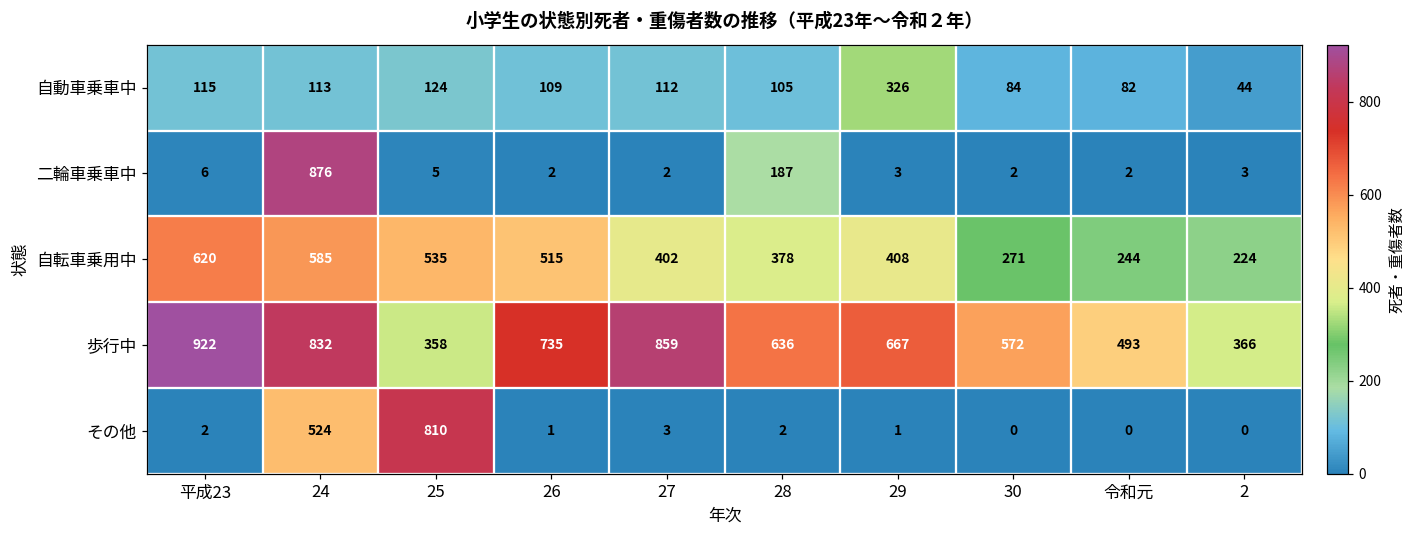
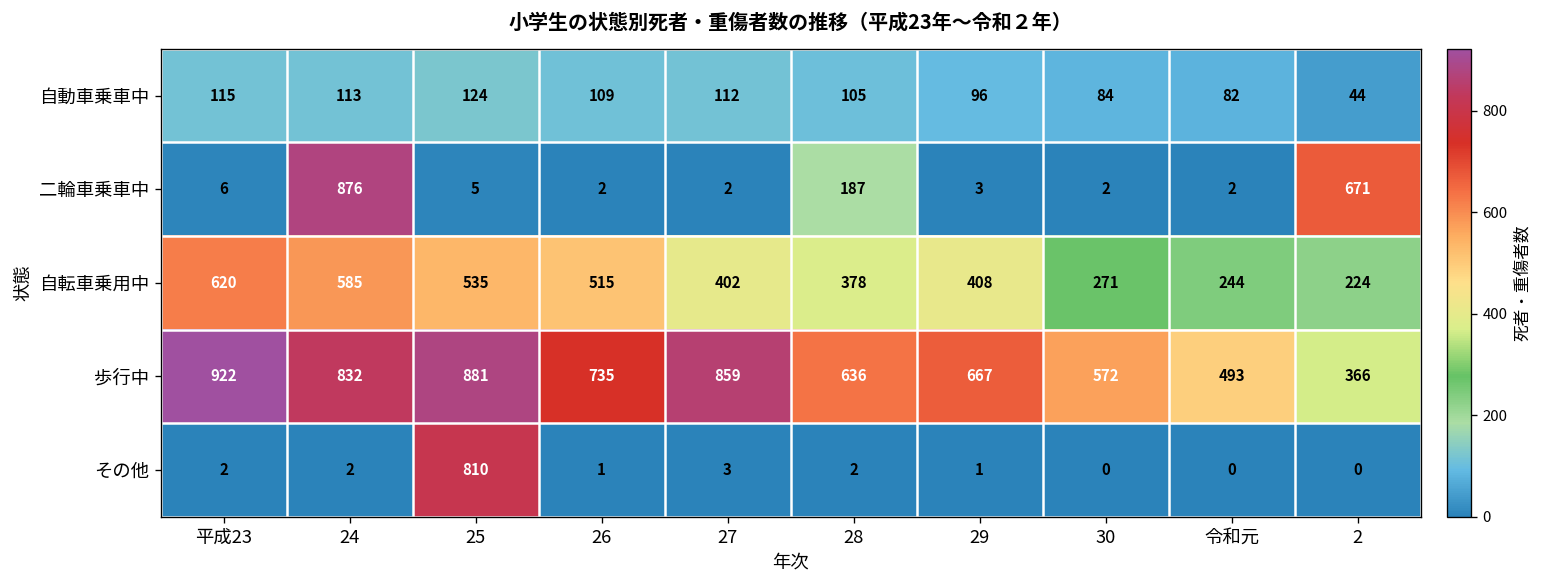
自動車乗車中, 29: 326 -> 96
二輪車乗車中, 2: 3 -> 671
歩行中, 25: 358 -> 881
その他, 24: 524 -> 2
